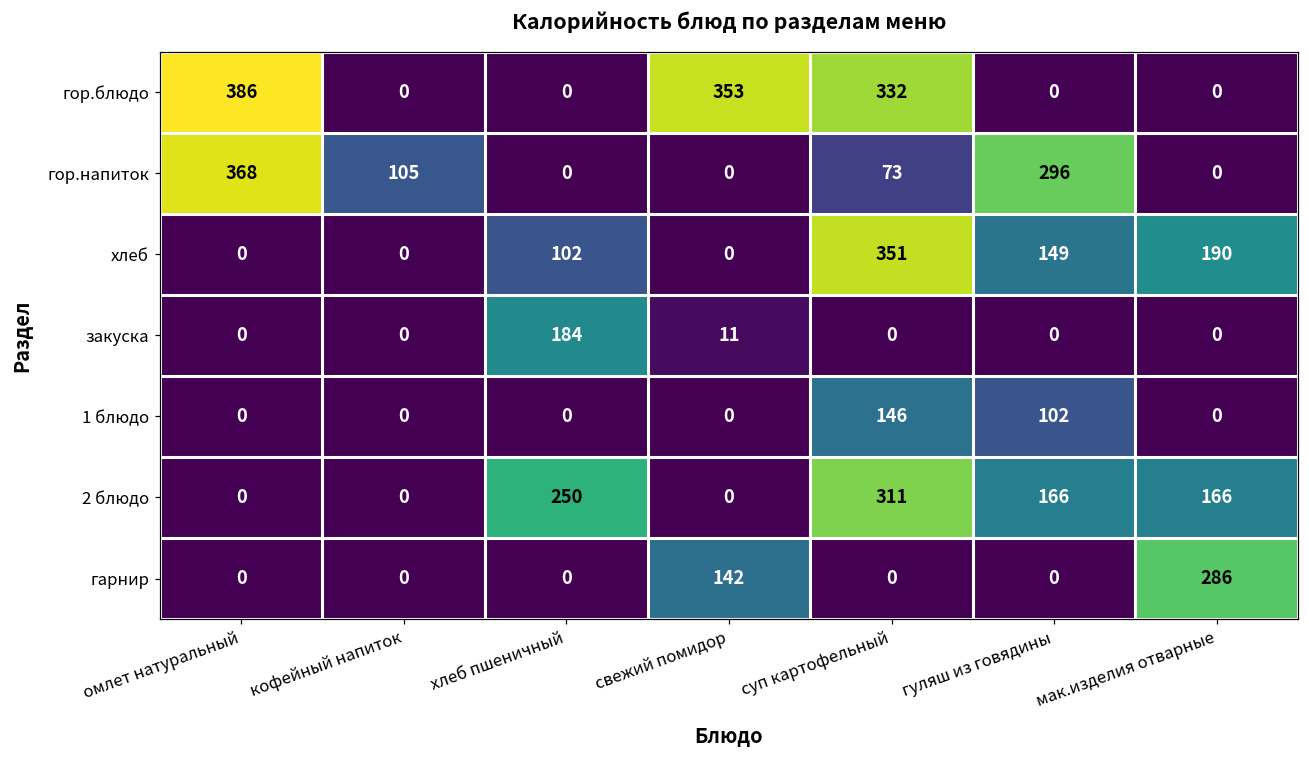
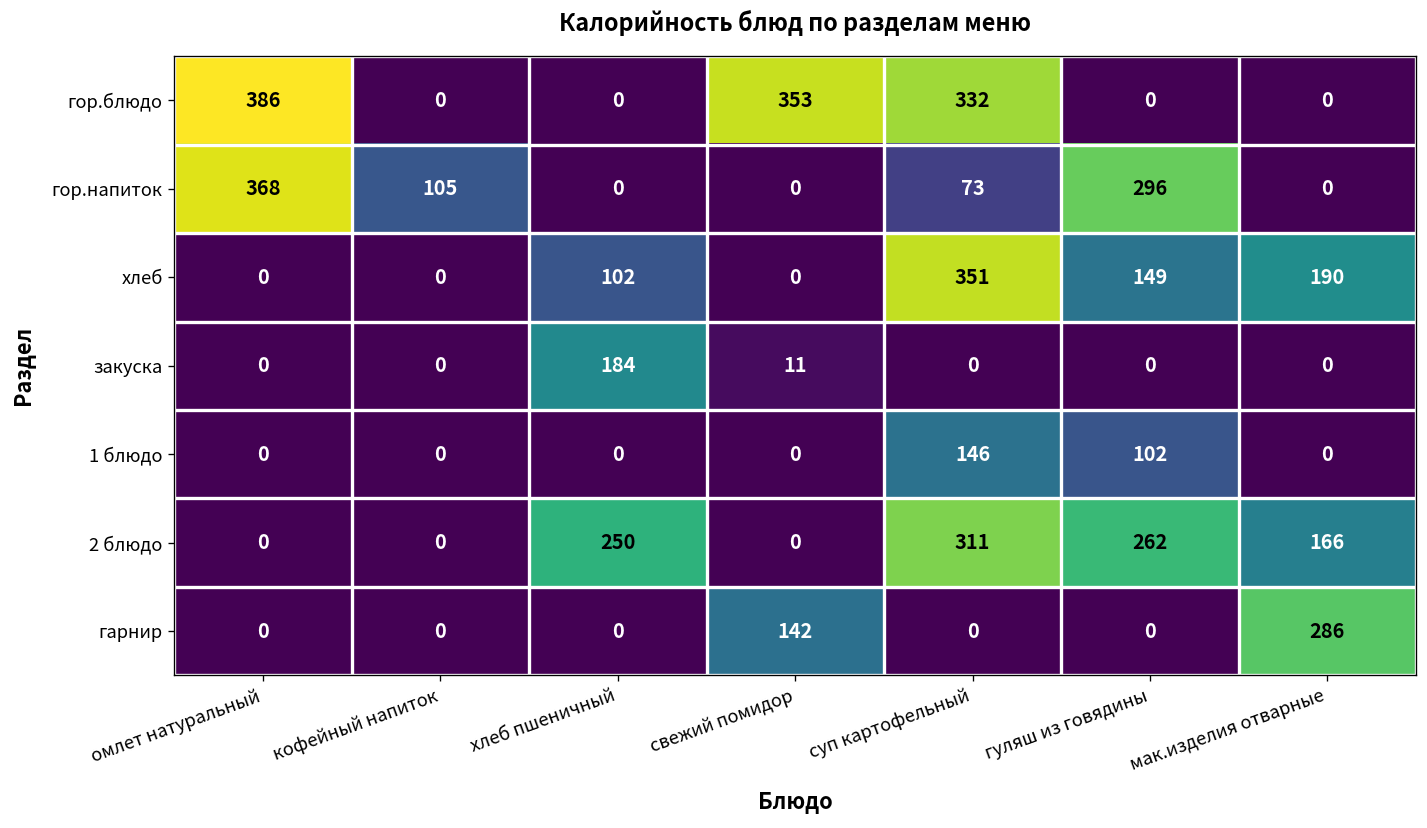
2 блюдо, гуляш из говядины: 166 -> 262
